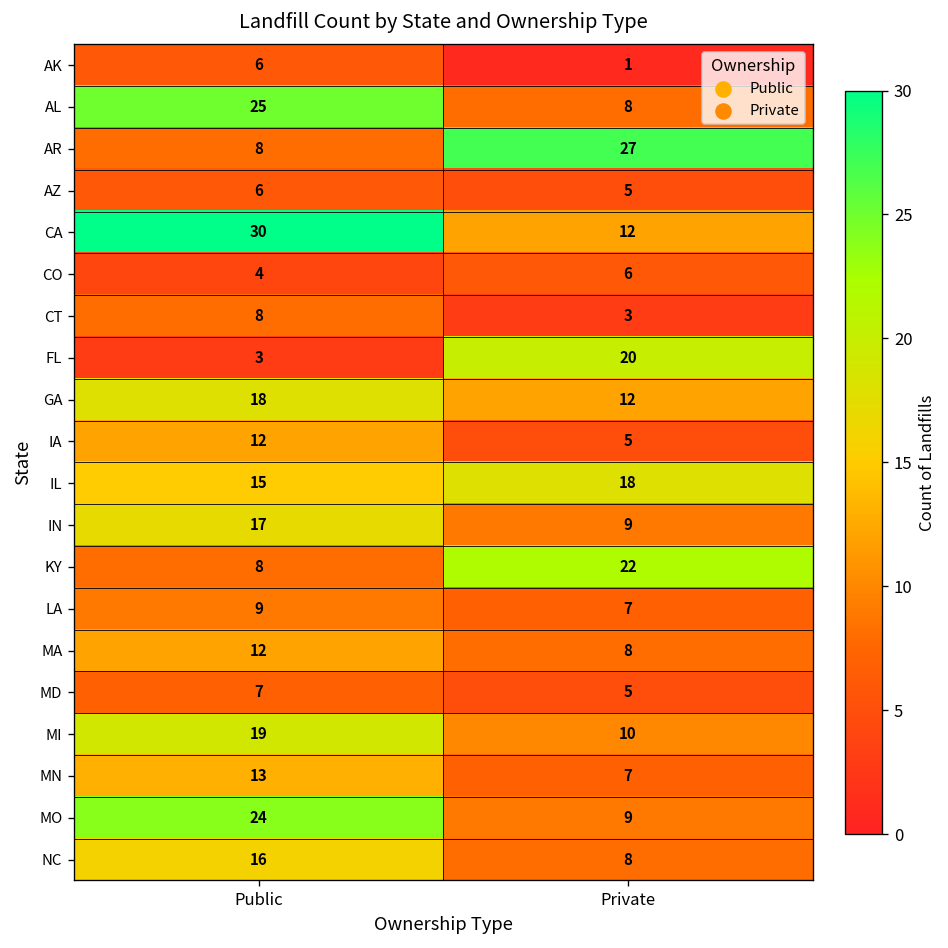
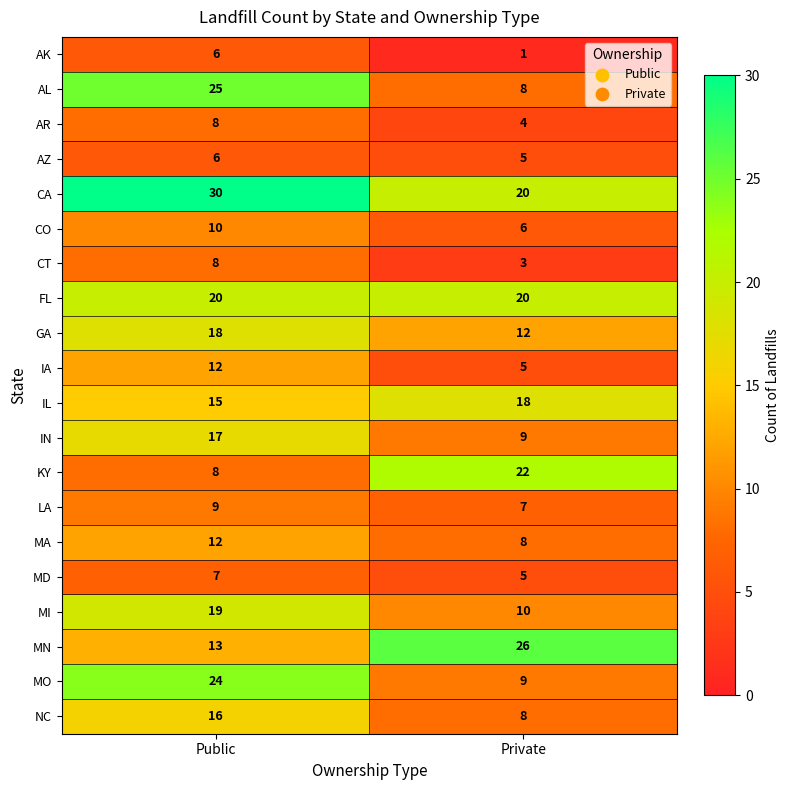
AR, Private: 27 -> 4
CA, Private: 12 -> 20
CO, Public: 4 -> 10
FL, Public: 3 -> 20
MN, Private: 7 -> 26
